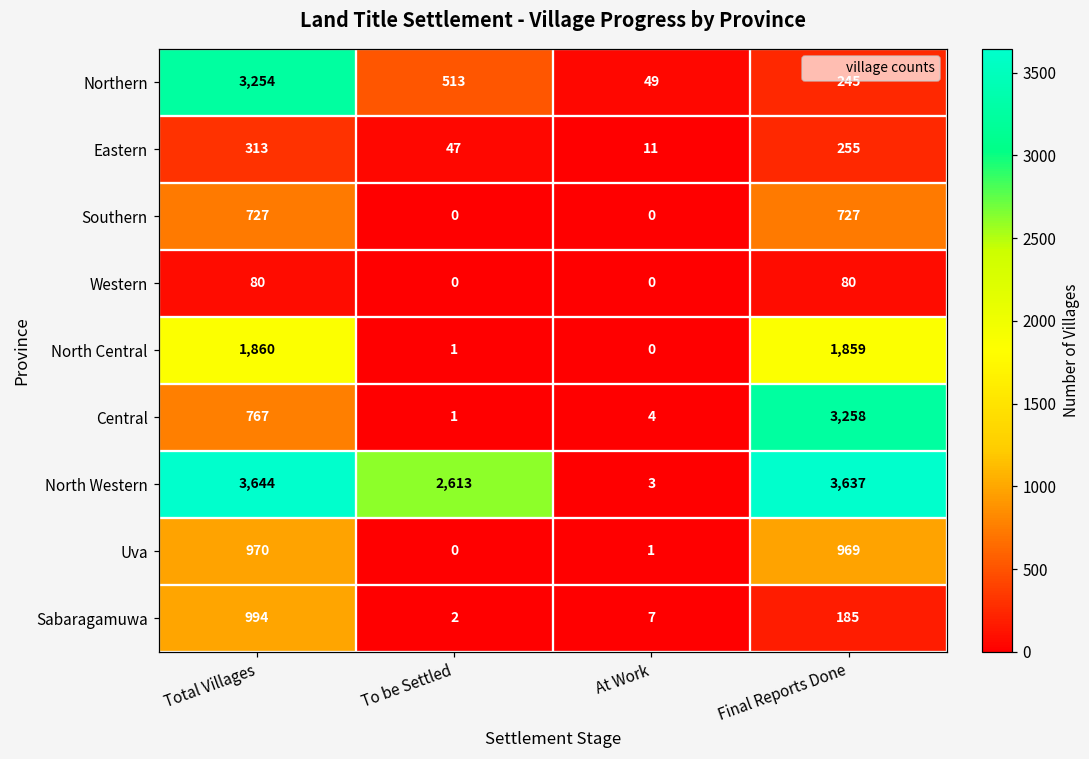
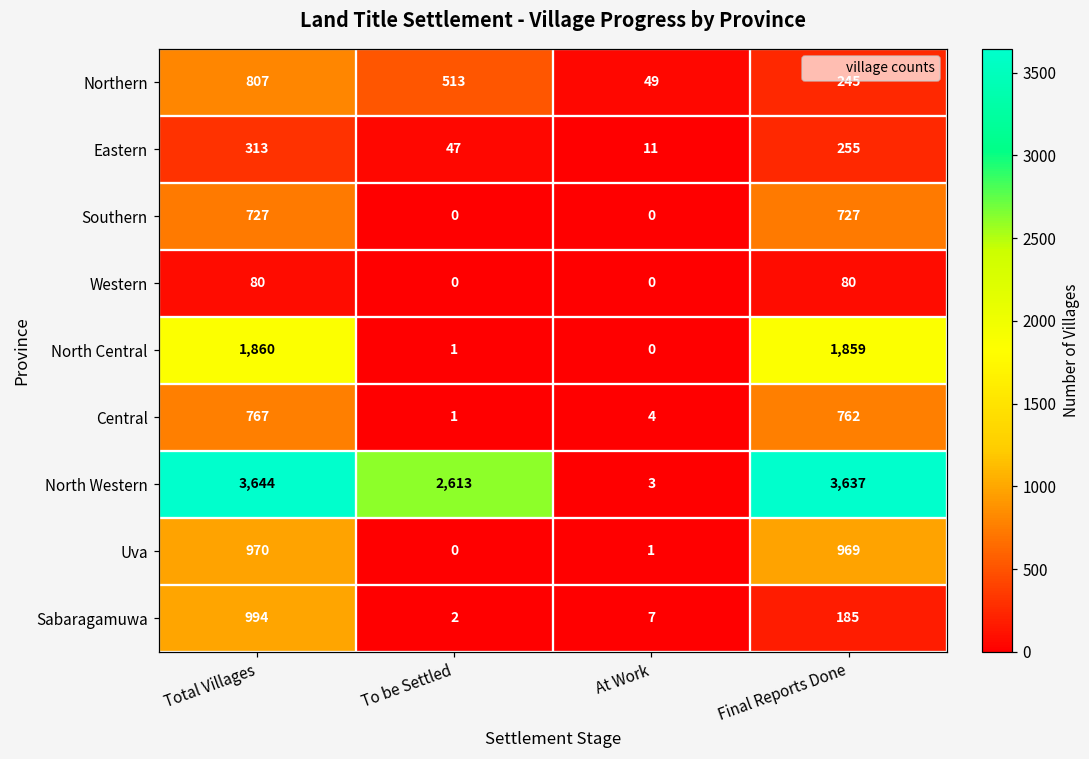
Northern, Total Villages: 3,254 -> 807
Central, Final Reports Done: 3,258 -> 762
